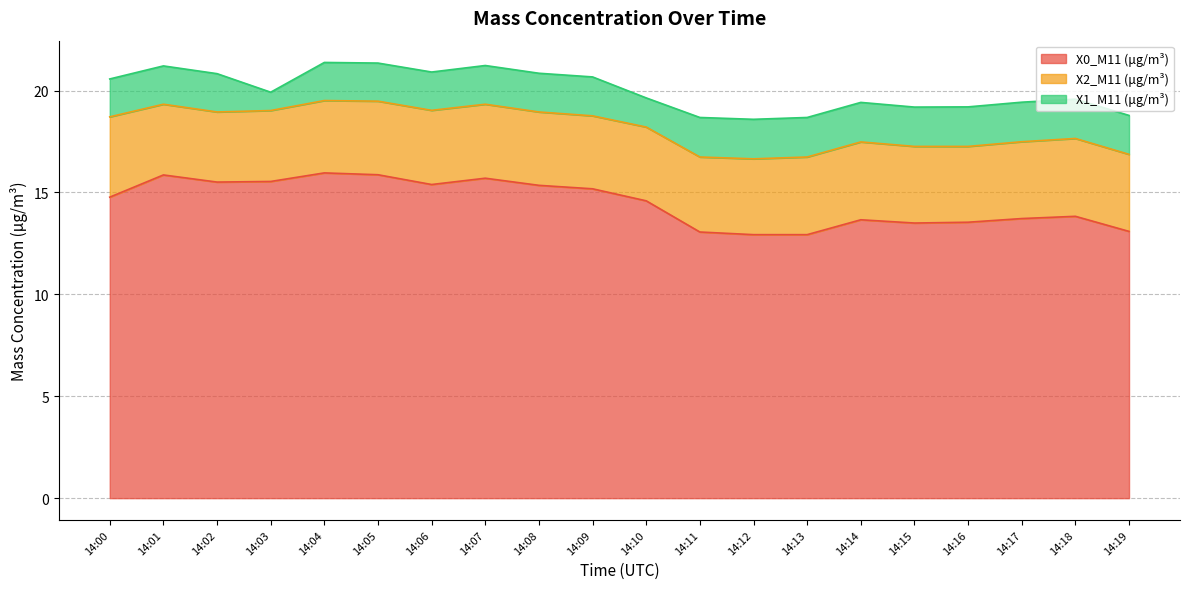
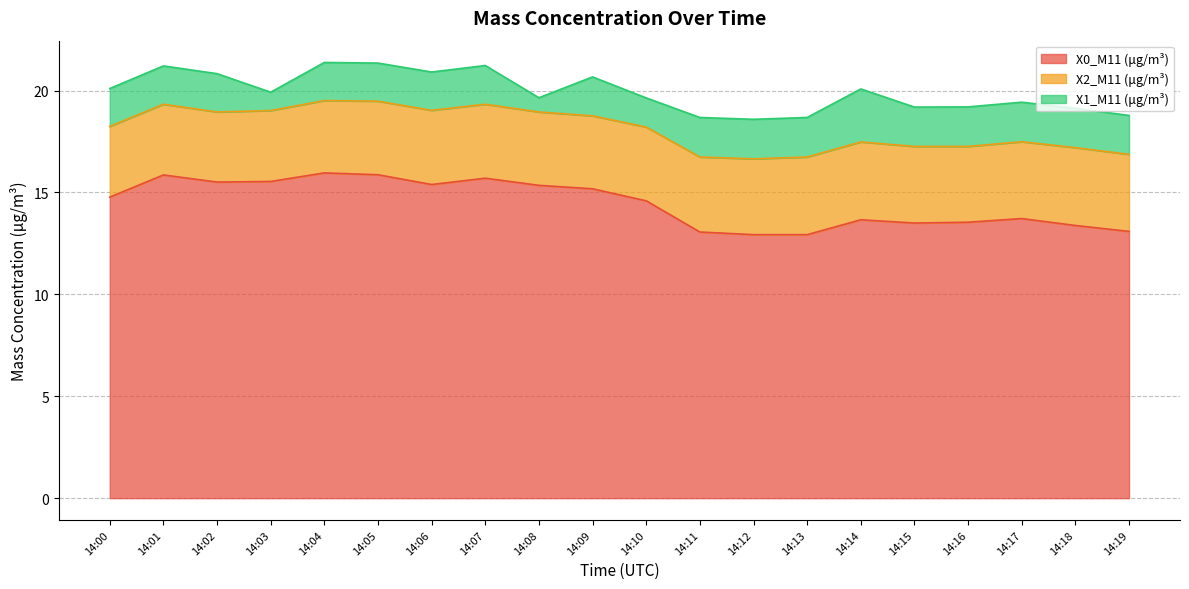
X2_M11 (μg/m³), 14:00: 3.9 -> 3.5
X1_M11 (μg/m³), 14:08: 1.9 -> 0.7
X1_M11 (μg/m³), 14:14: 1.9 -> 2.6
X0_M11 (μg/m³), 14:18: 13.8 -> 13.4
